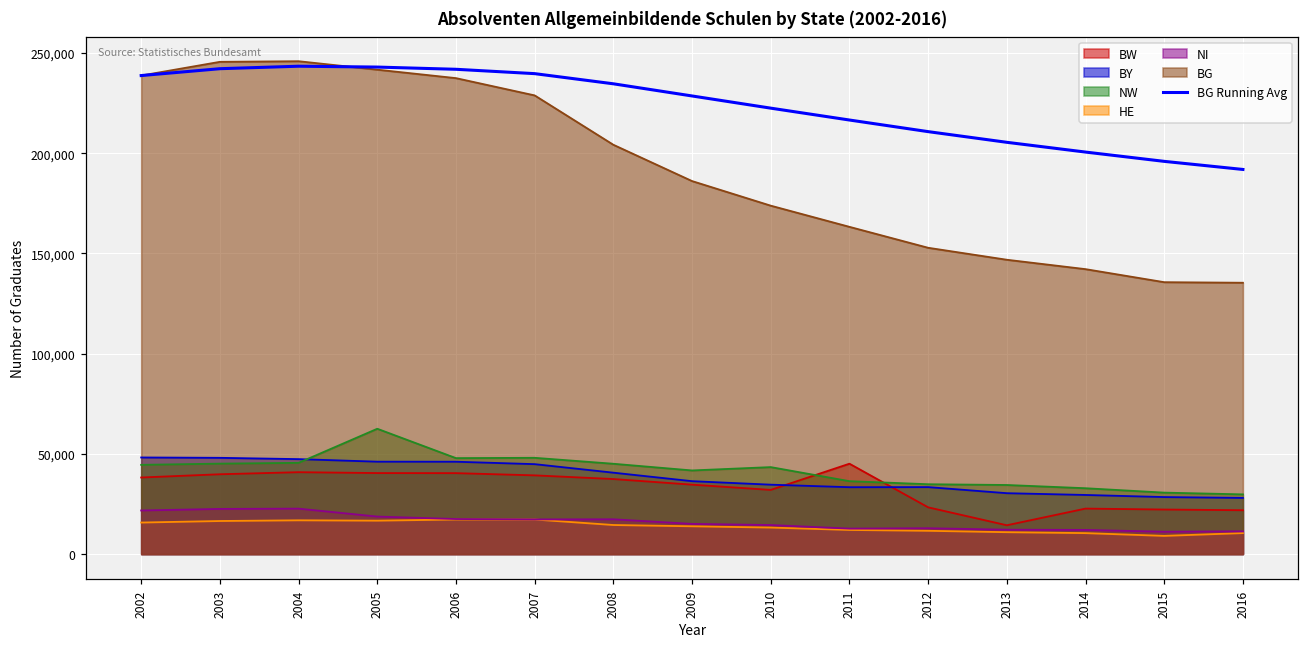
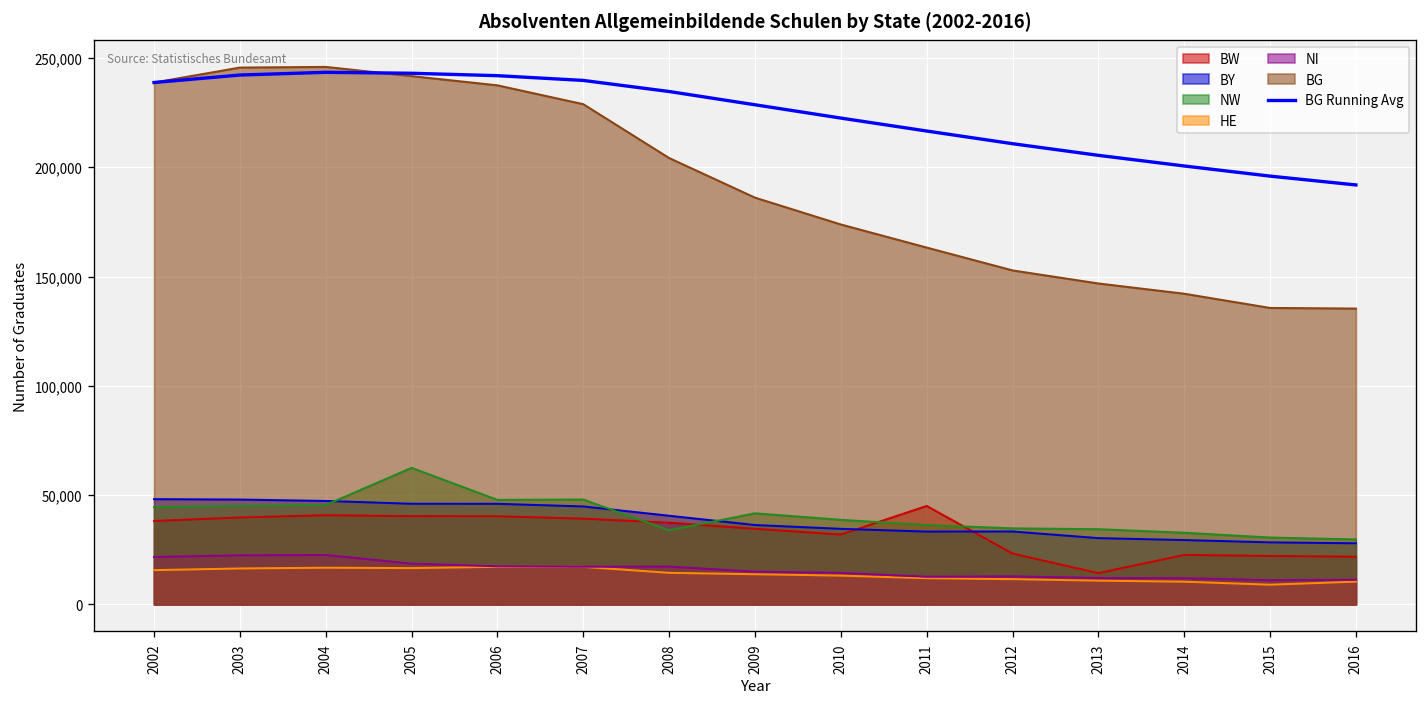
NW, 2008: 45,000 -> 34,000
NW, 2010: 43,000 -> 39,000
